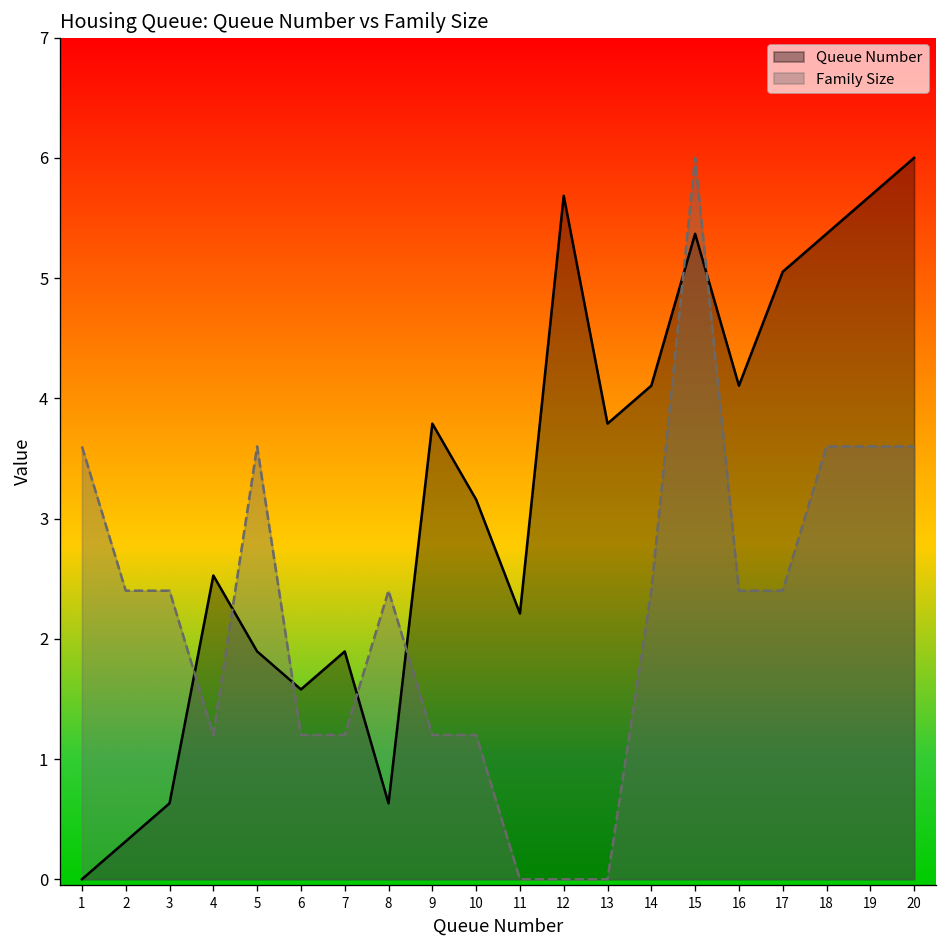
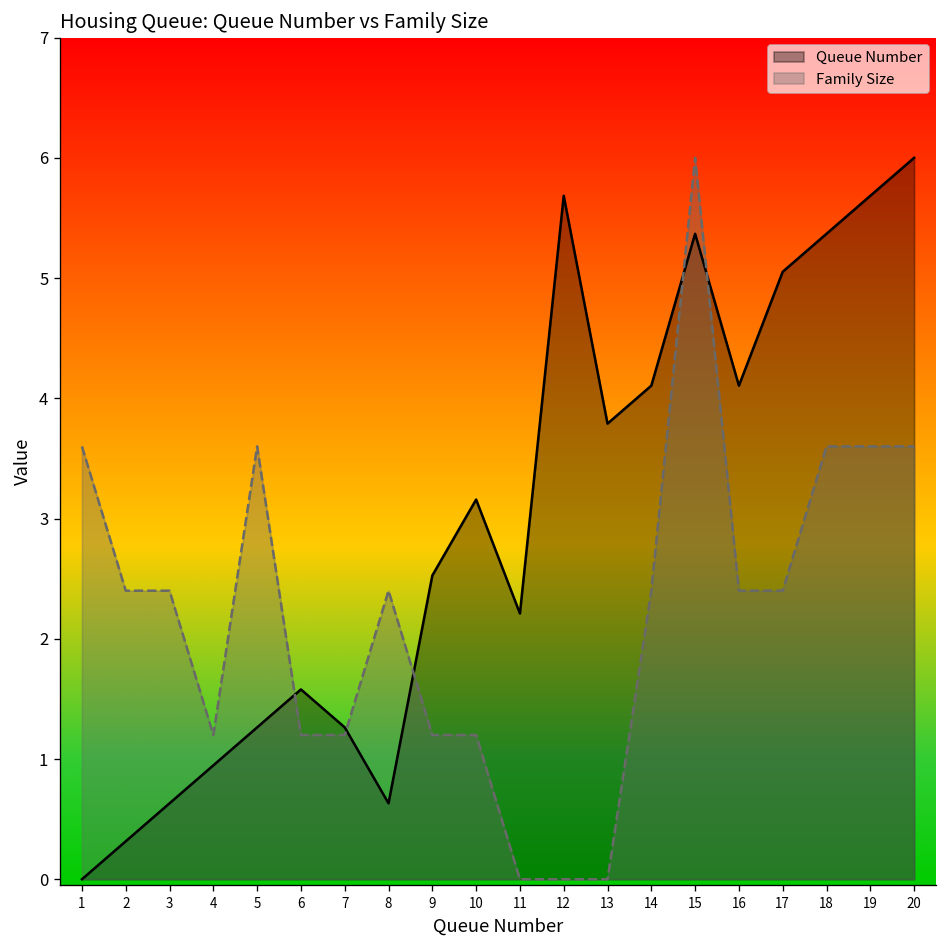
Queue Number, 4: 2.53 -> 0.95
Queue Number, 5: 1.89 -> 1.26
Queue Number, 7: 1.89 -> 1.26
Queue Number, 9: 3.79 -> 2.53
